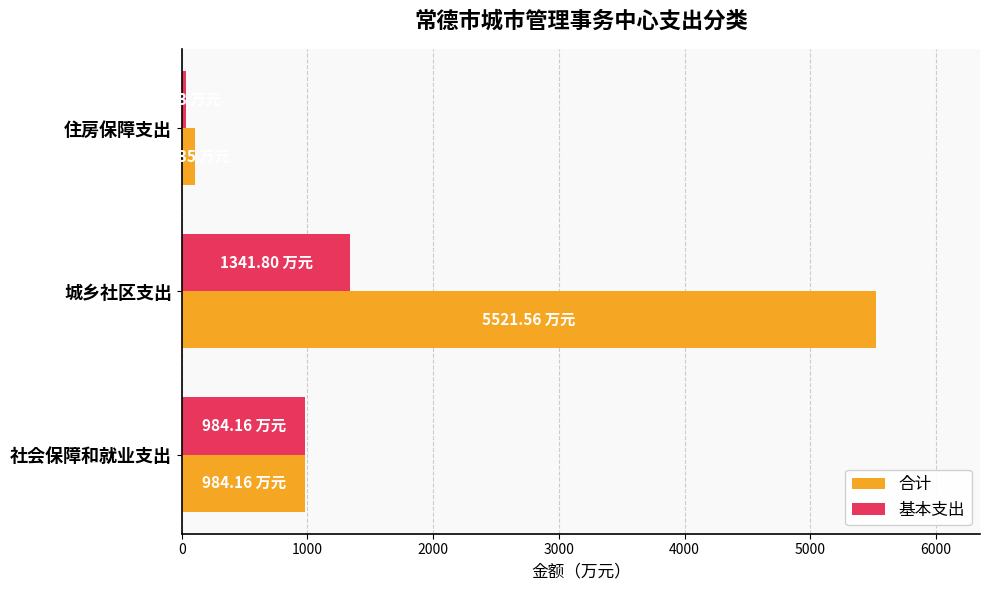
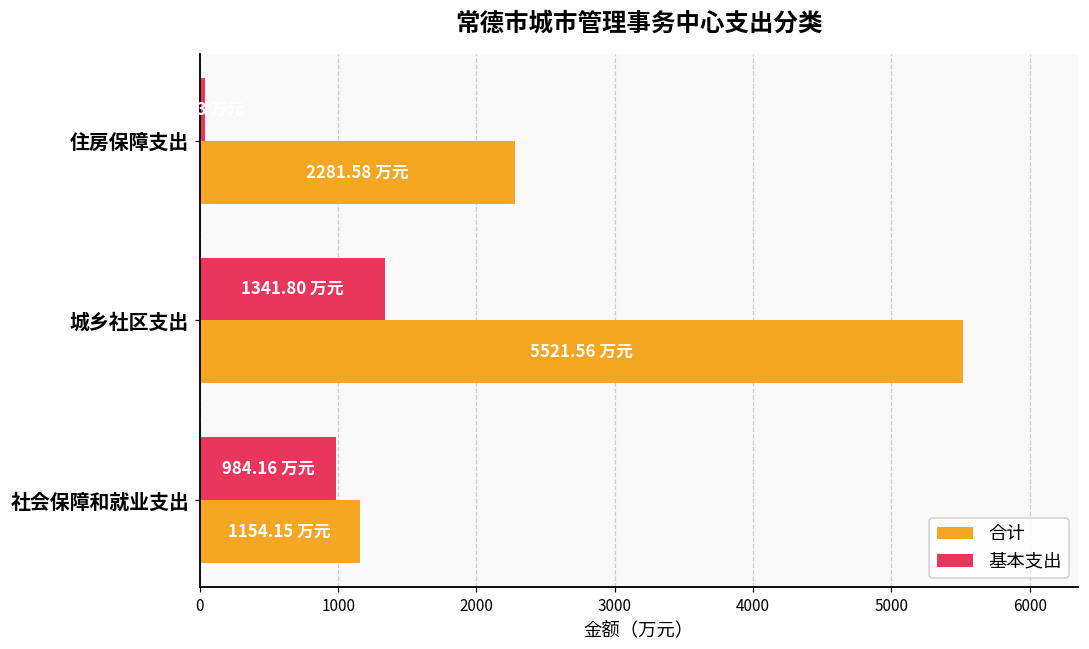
合计, 住房保障支出: 100 -> 2280
合计, 社会保障和就业支出: 984.16 -> 1154.15
